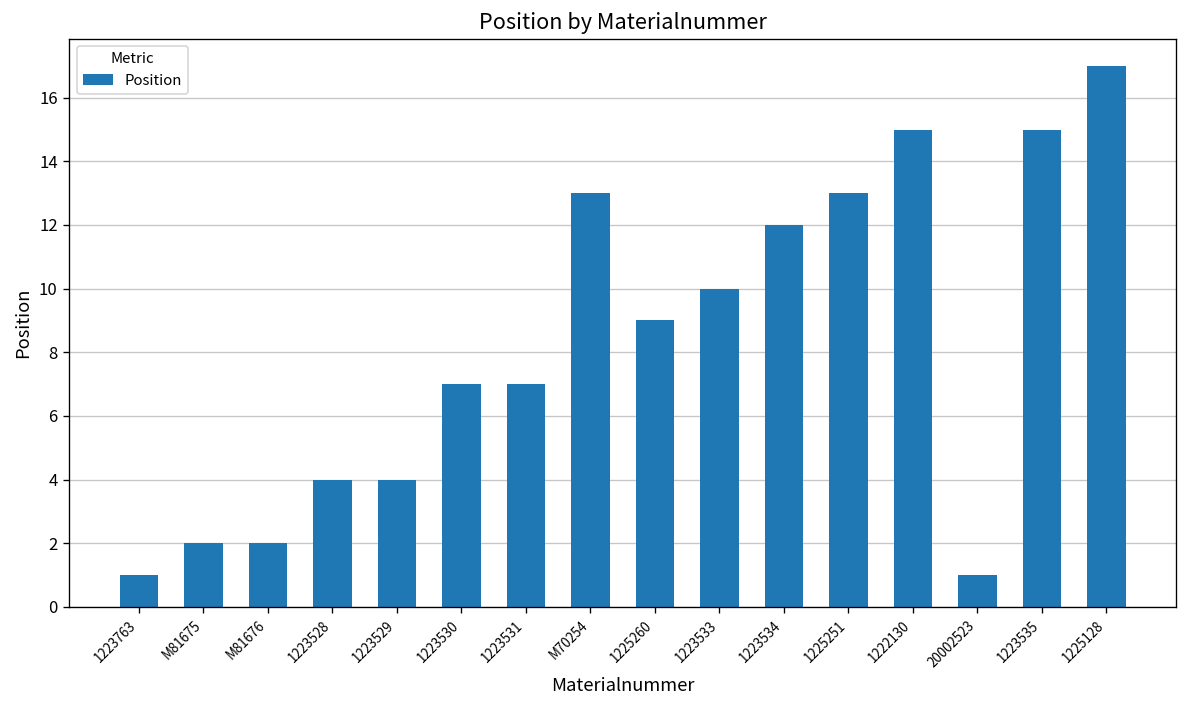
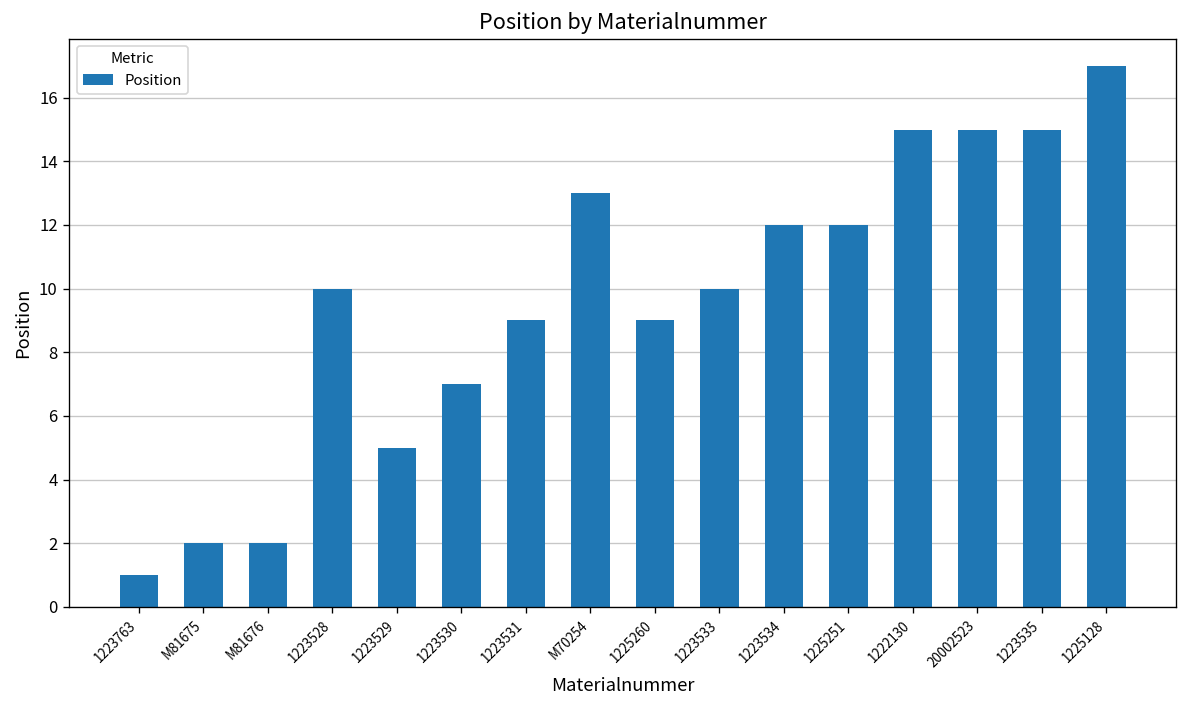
1223528: 4 -> 10
1223529: 4 -> 5
1223531: 7 -> 9
1225251: 13 -> 12
20002523: 1 -> 15
